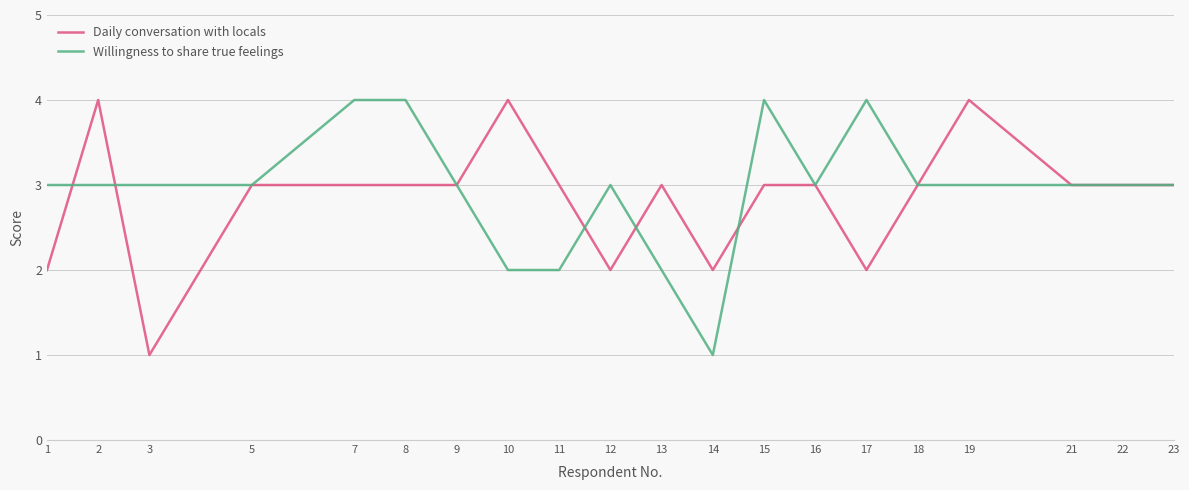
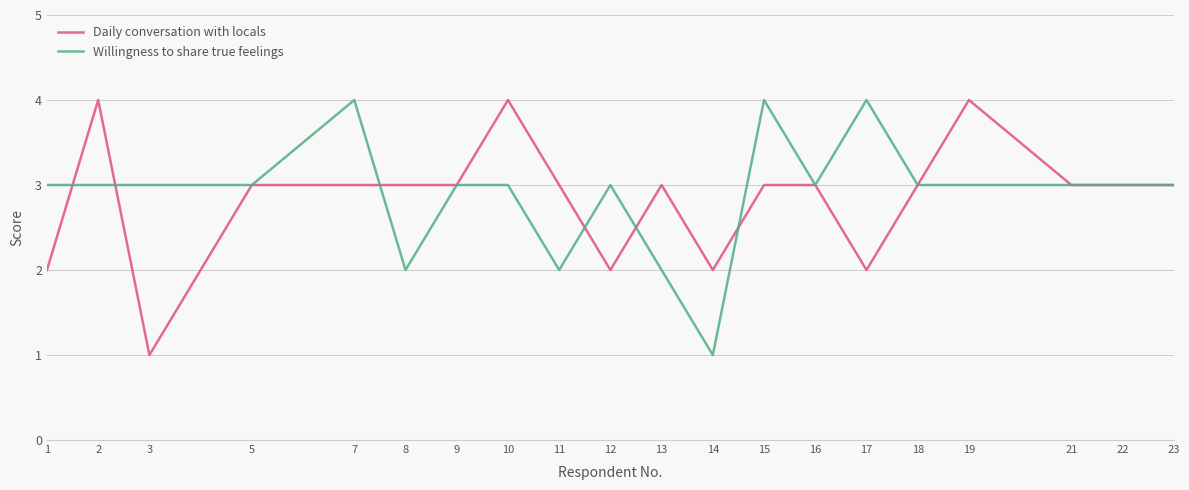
Willingness to share true feelings, 8: 4 -> 2
Willingness to share true feelings, 10: 2 -> 3
